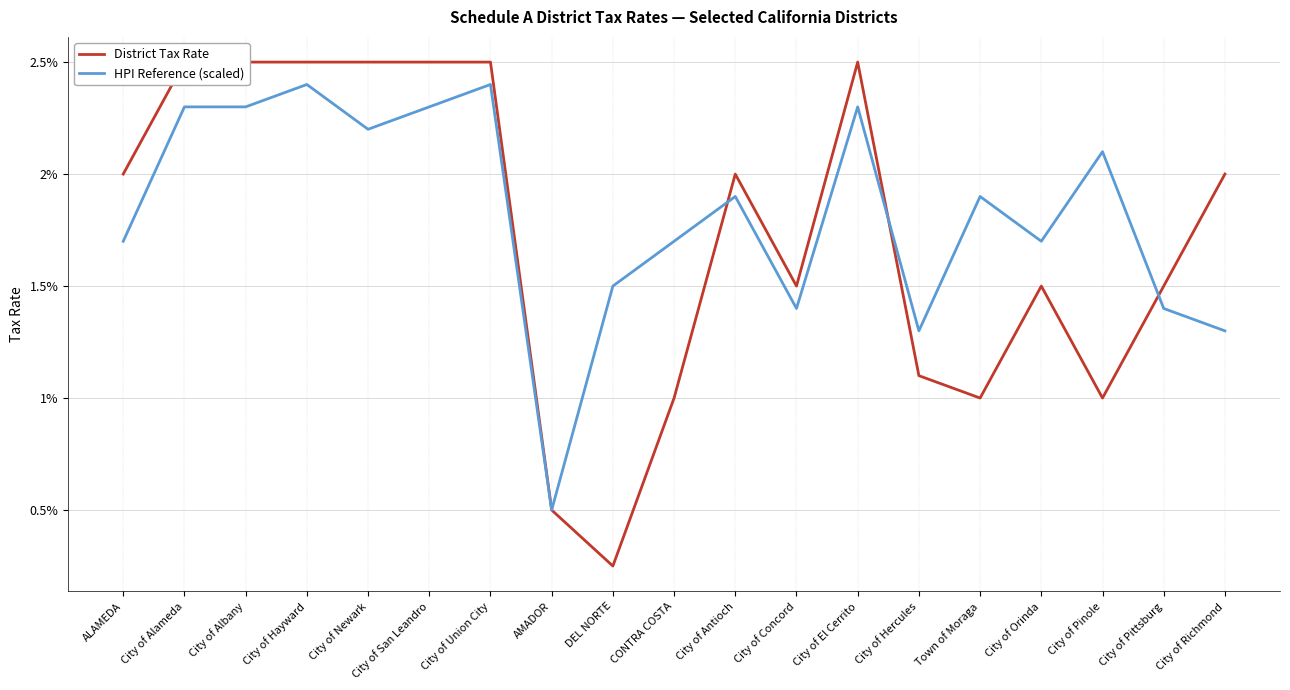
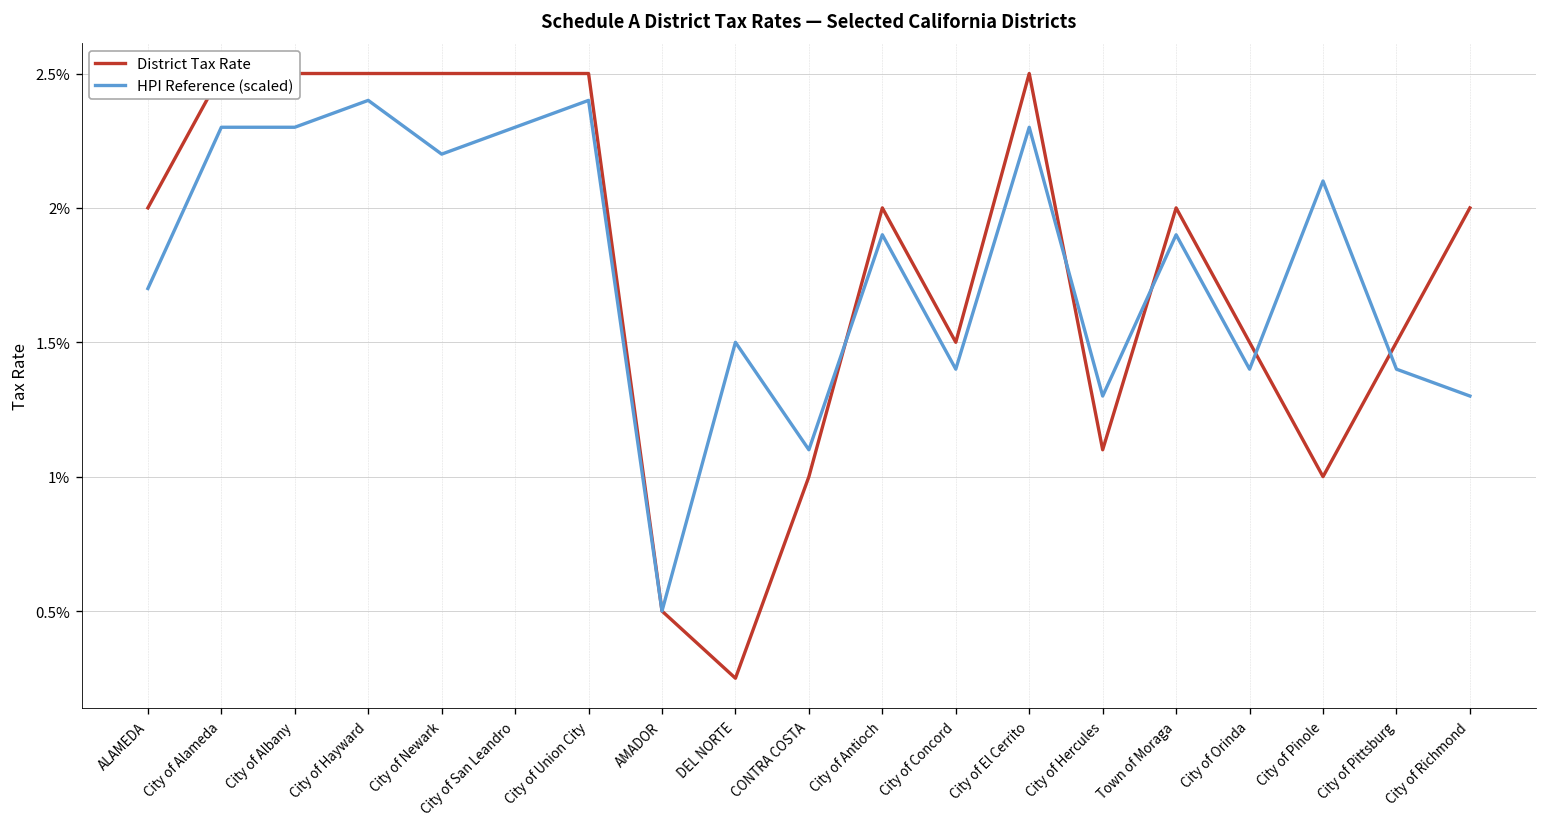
HPI Reference (scaled), CONTRA COSTA: 1.70% -> 1.10%
District Tax Rate, Town of Moraga: 1.00% -> 2.00%
HPI Reference (scaled), City of Orinda: 1.70% -> 1.40%
